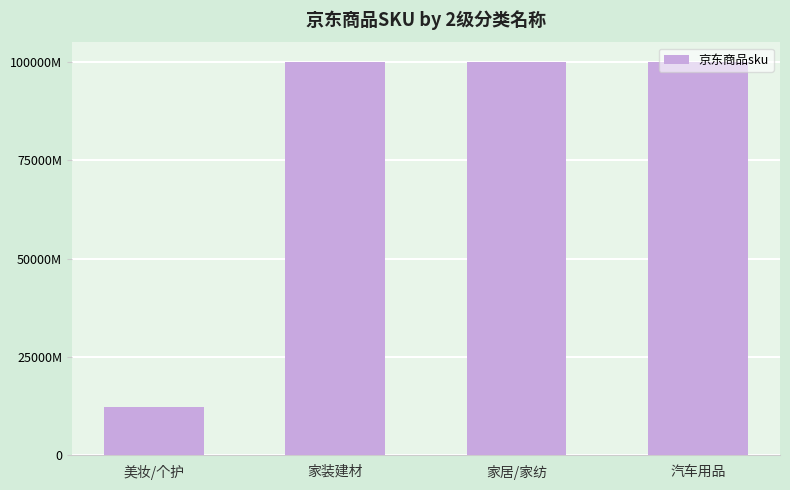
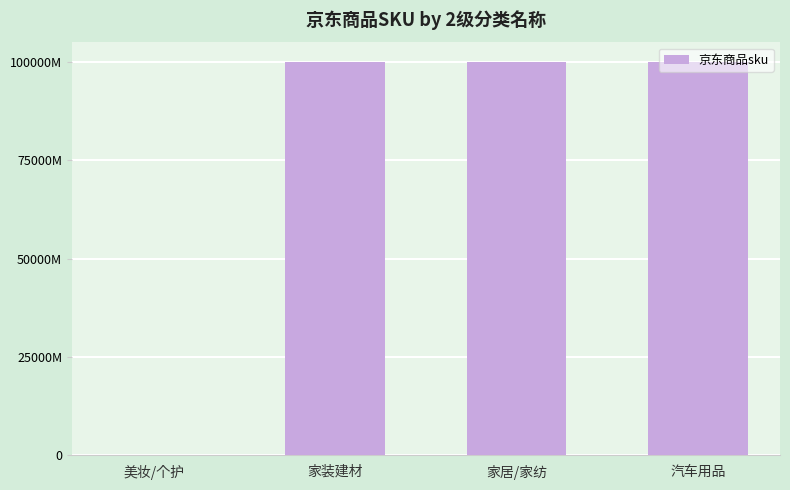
美妆/个护: 12000000000 -> 0
